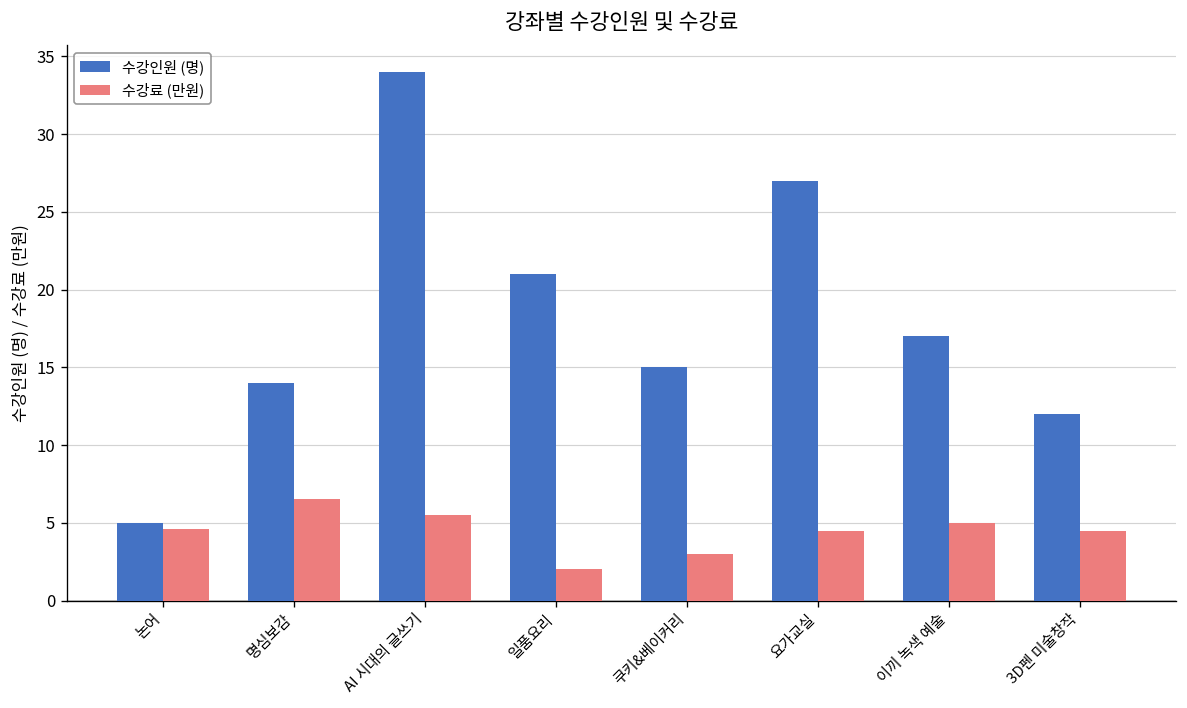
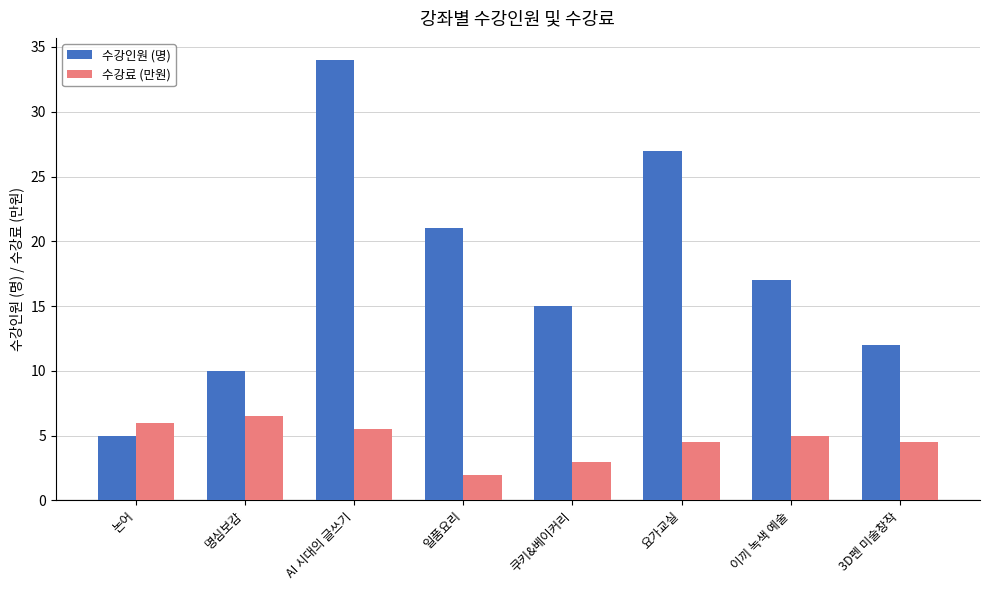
수강료 (만원), 논어: 4.6 -> 6.0
수강인원 (명), 명심보감: 14 -> 10
